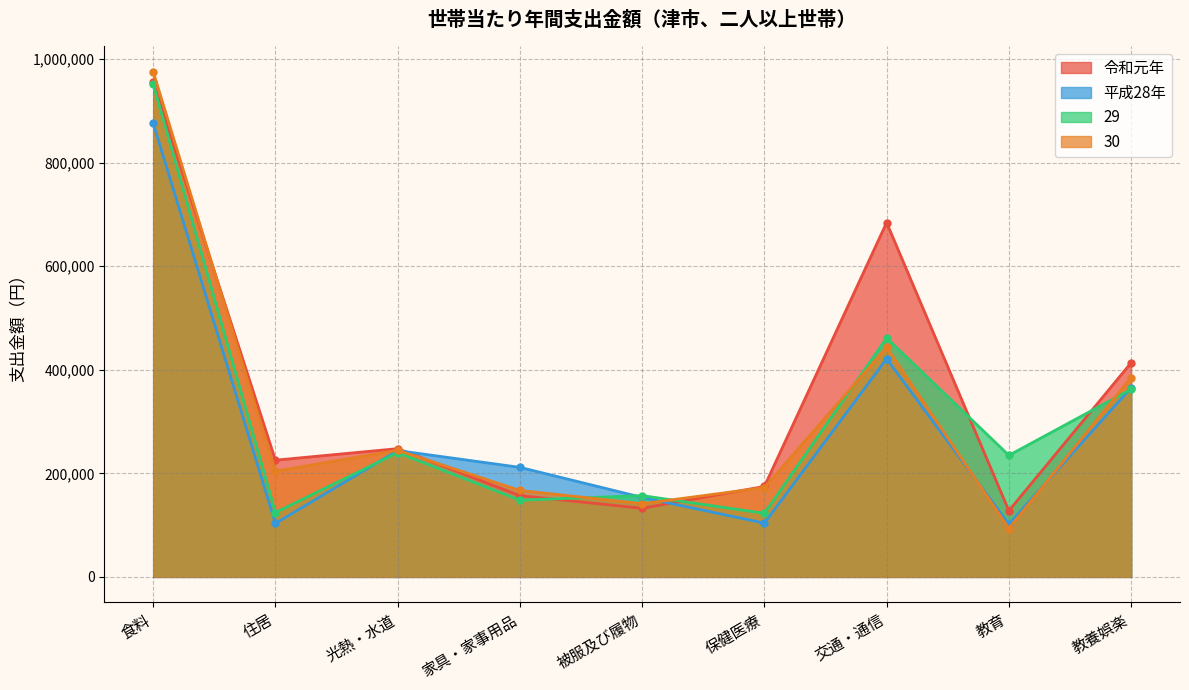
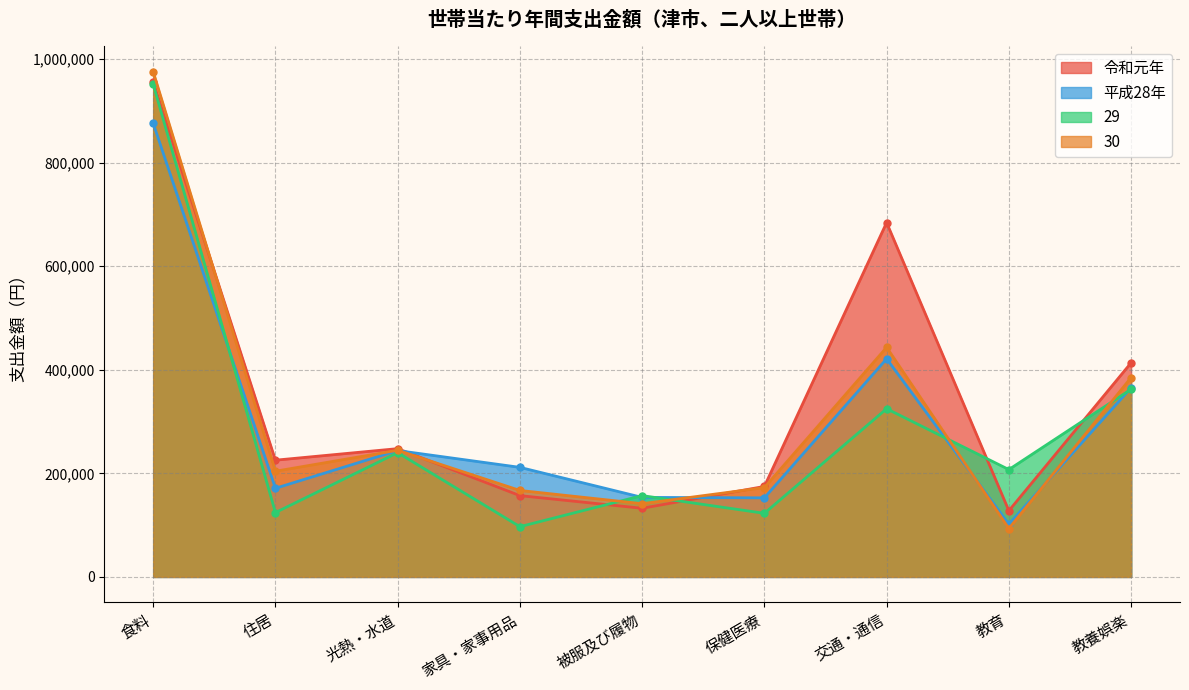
平成28年, 住居: 100,000 -> 170,000
29, 家具・家事用品: 150,000 -> 100,000
平成28年, 保健医療: 100,000 -> 150,000
29, 交通・通信: 460,000 -> 320,000
29, 教育: 230,000 -> 210,000
